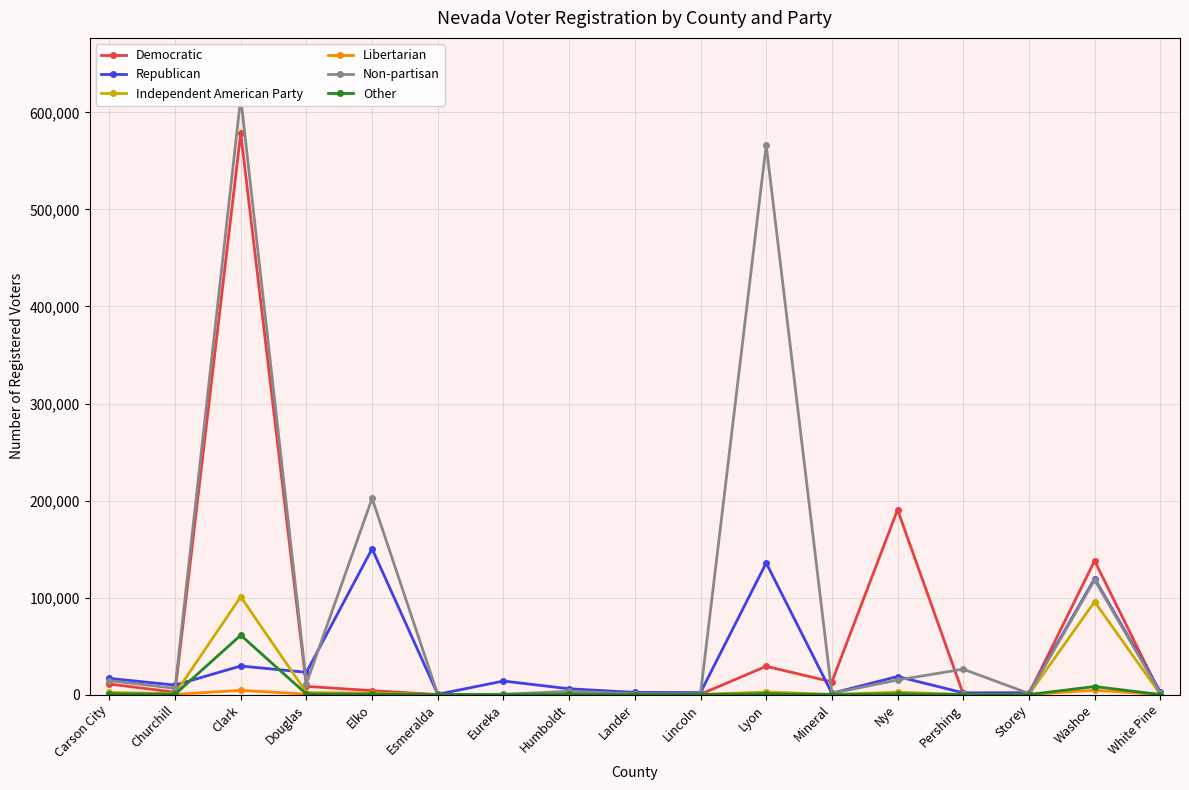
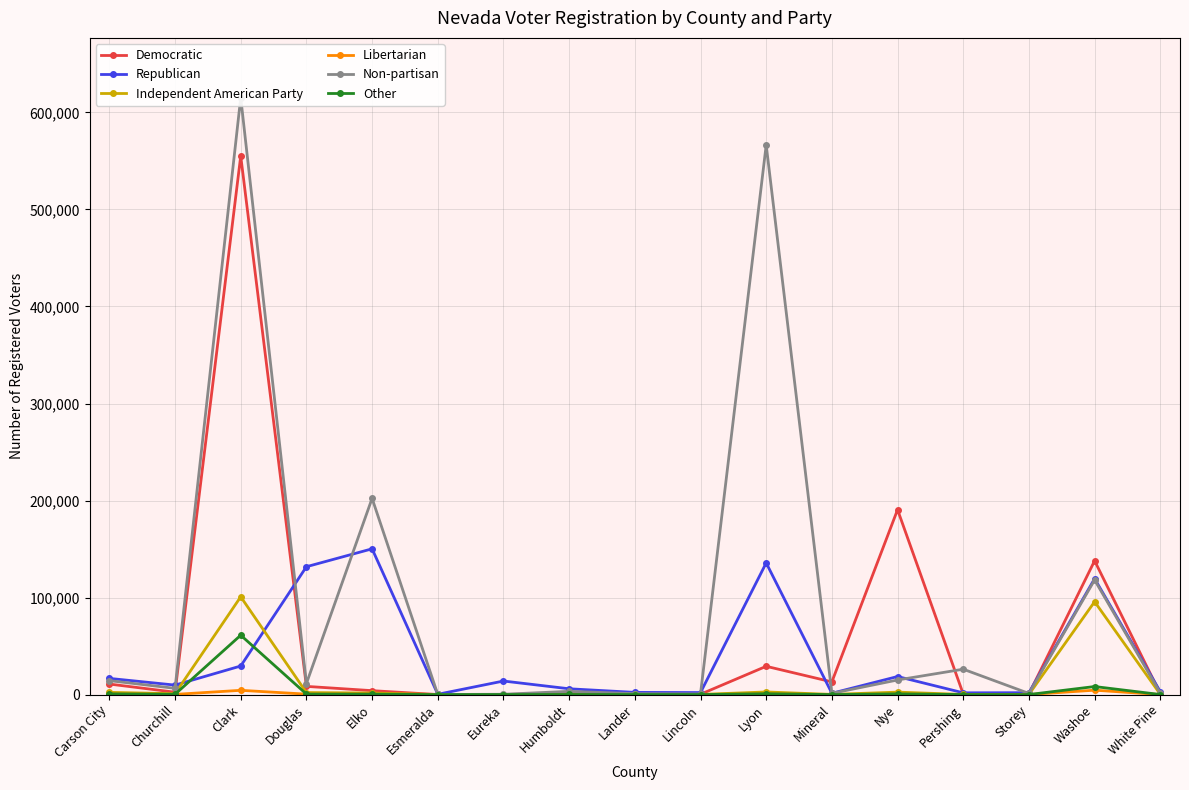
Democratic, Clark: 580,000 -> 560,000
Republican, Douglas: 20,000 -> 130,000
